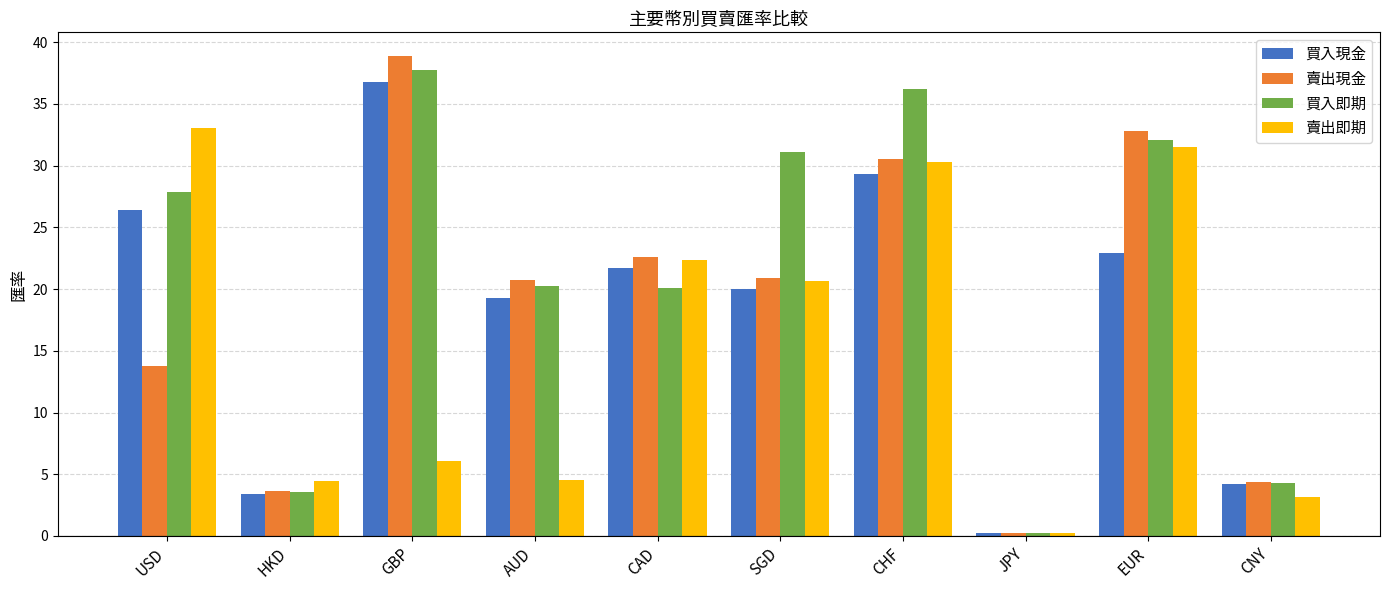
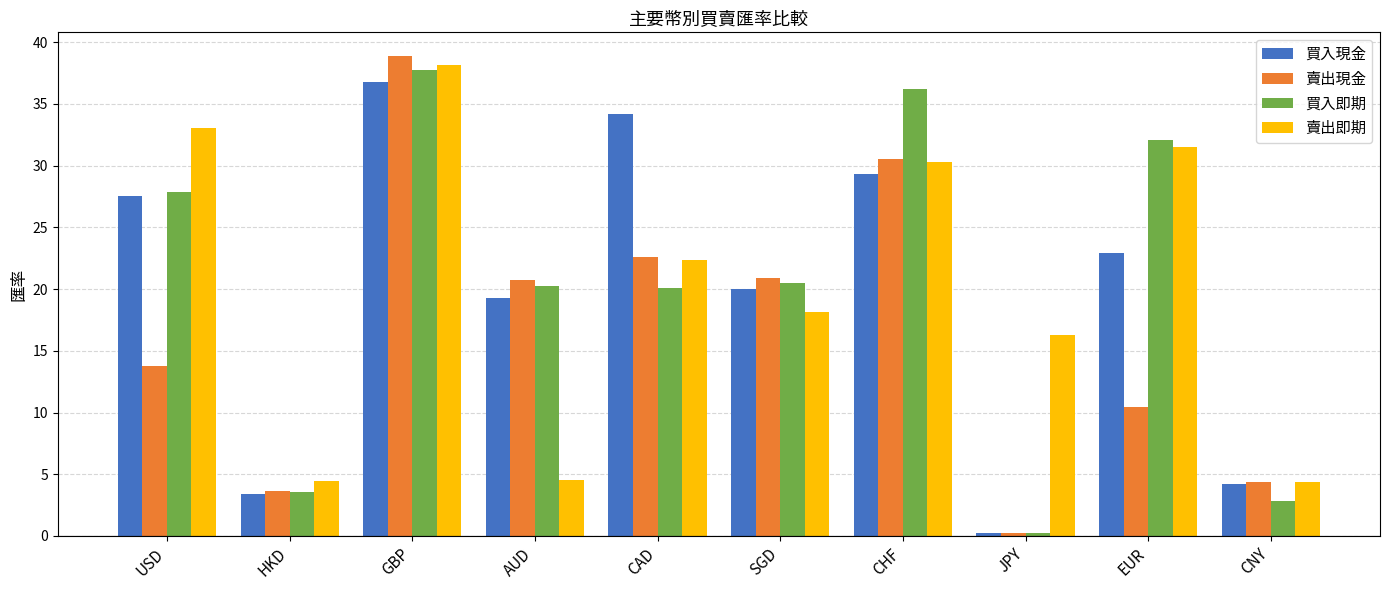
買入現金, USD: 26.4 -> 27.5
賣出即期, GBP: 6.1 -> 38.2
買入現金, CAD: 21.7 -> 34.2
買入即期, SGD: 31.1 -> 20.5
賣出即期, SGD: 20.7 -> 18.2
賣出即期, JPY: 0.3 -> 16.3
賣出現金, EUR: 32.8 -> 10.5
買入即期, CNY: 4.3 -> 2.8
賣出即期, CNY: 3.2 -> 4.4
